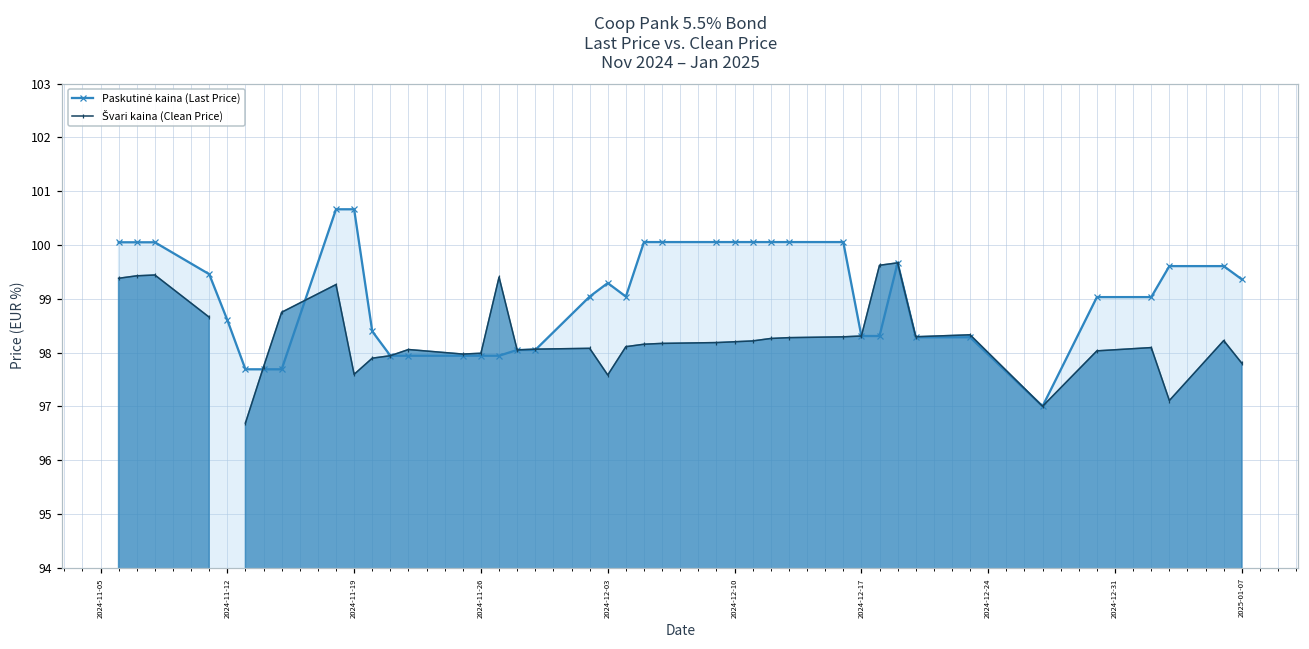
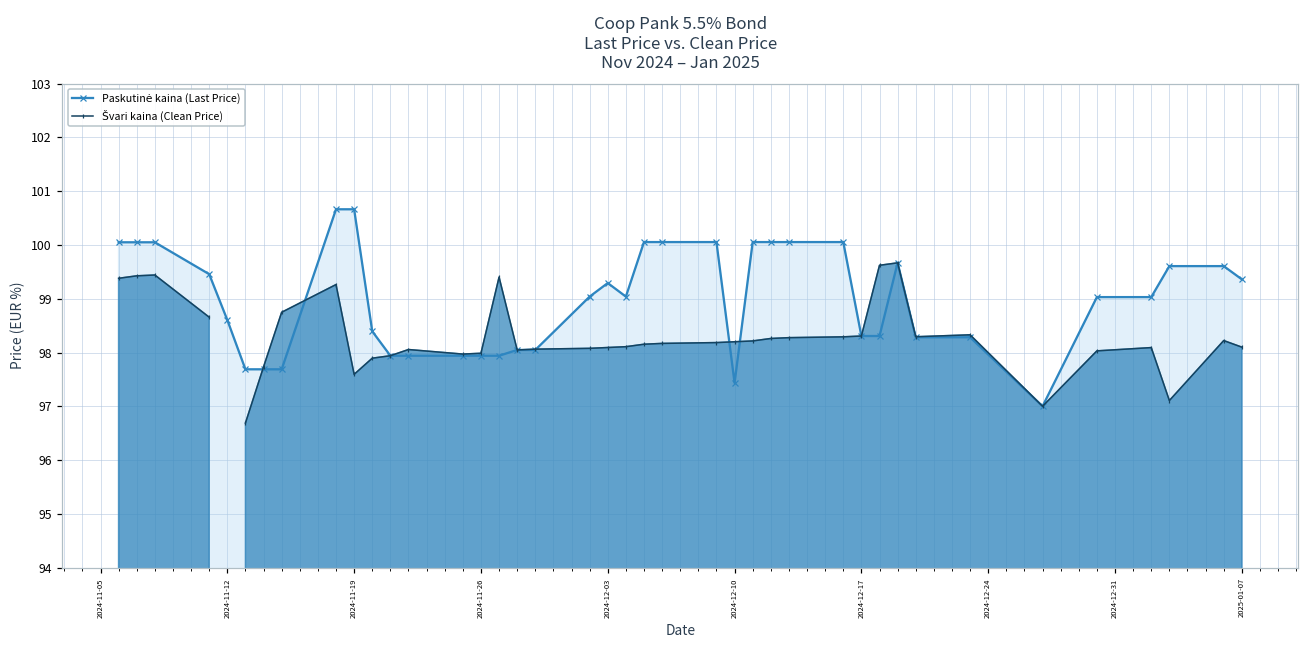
Švari kaina (Clean Price), 2024-12-03: 97.6 -> 98.1
Paskutinė kaina (Last Price), 2024-12-10: 100.1 -> 97.4
Švari kaina (Clean Price), 2025-01-07: 97.8 -> 98.1
